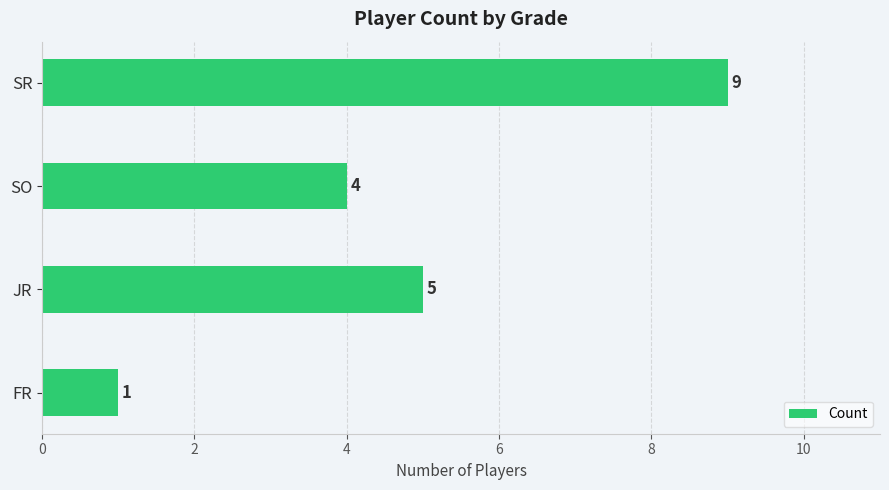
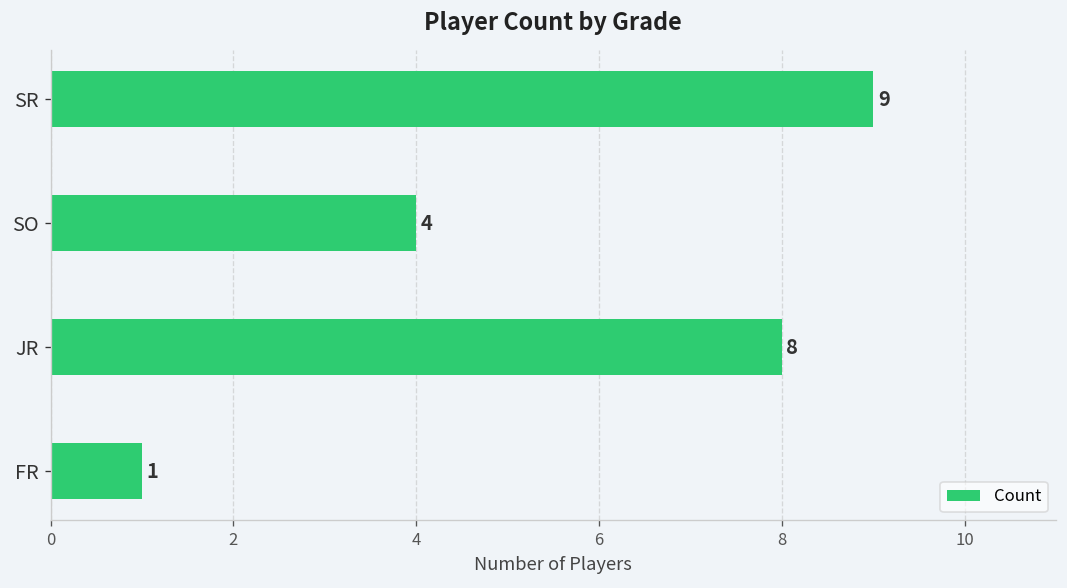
JR: 5 -> 8
